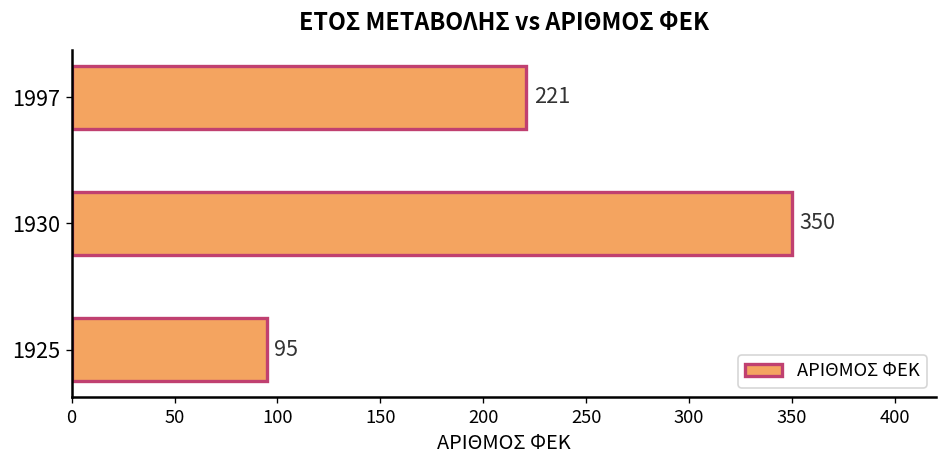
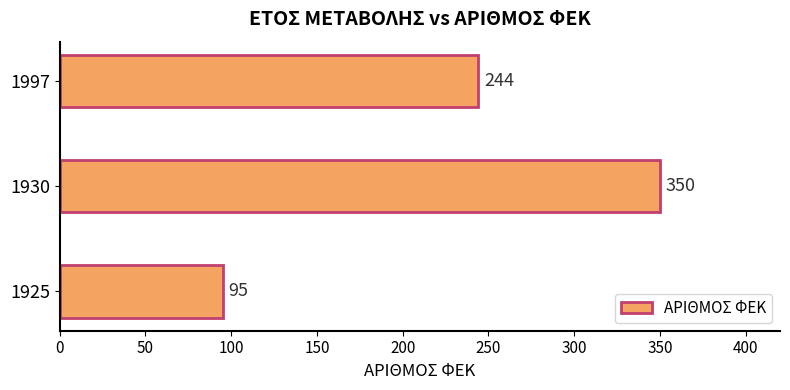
1997: 221 -> 244
